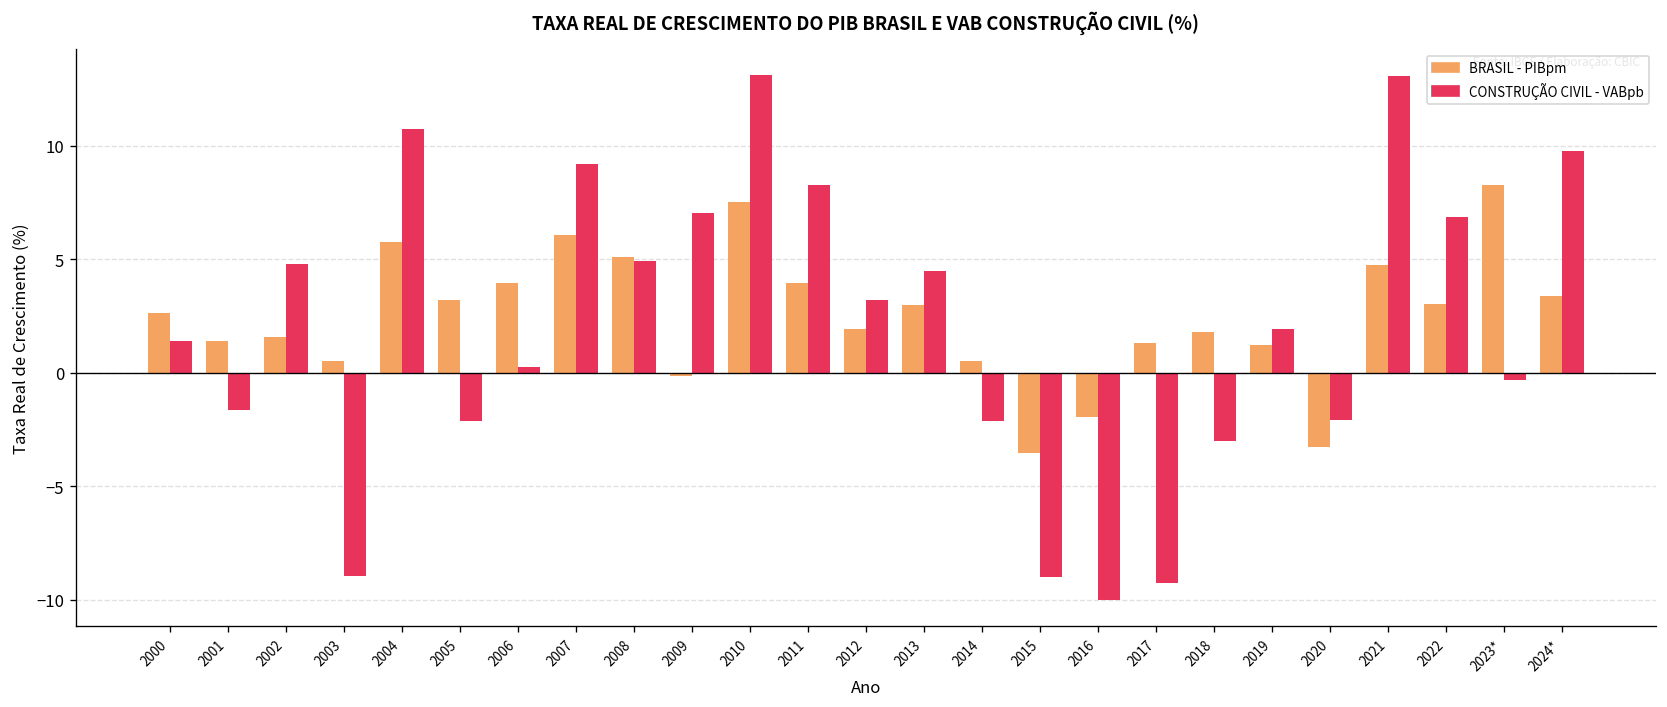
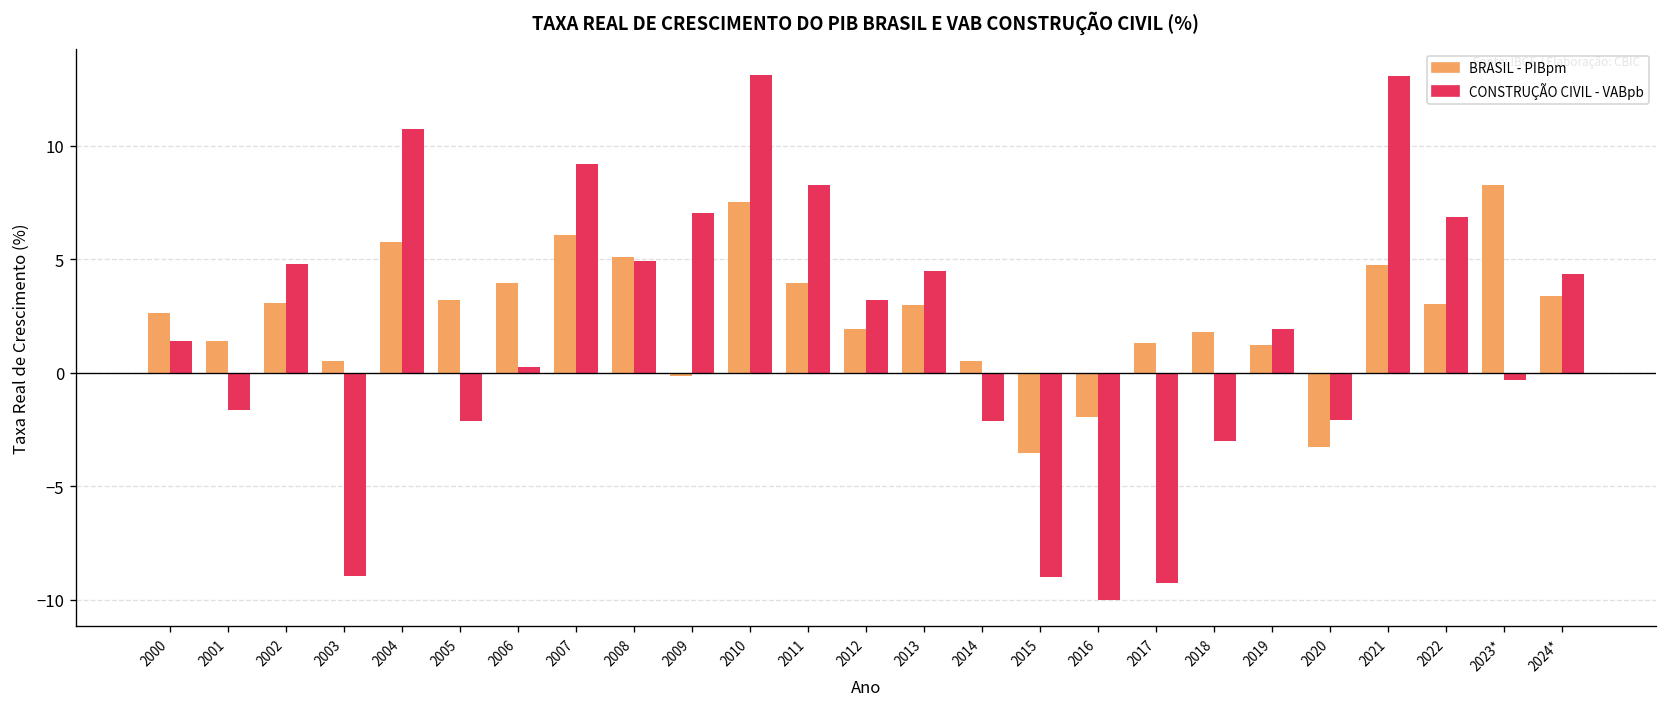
BRASIL - PIBpm, 2002: 1.6 -> 3.1
CONSTRUÇÃO CIVIL - VABpb, 2024*: 9.7 -> 4.3
